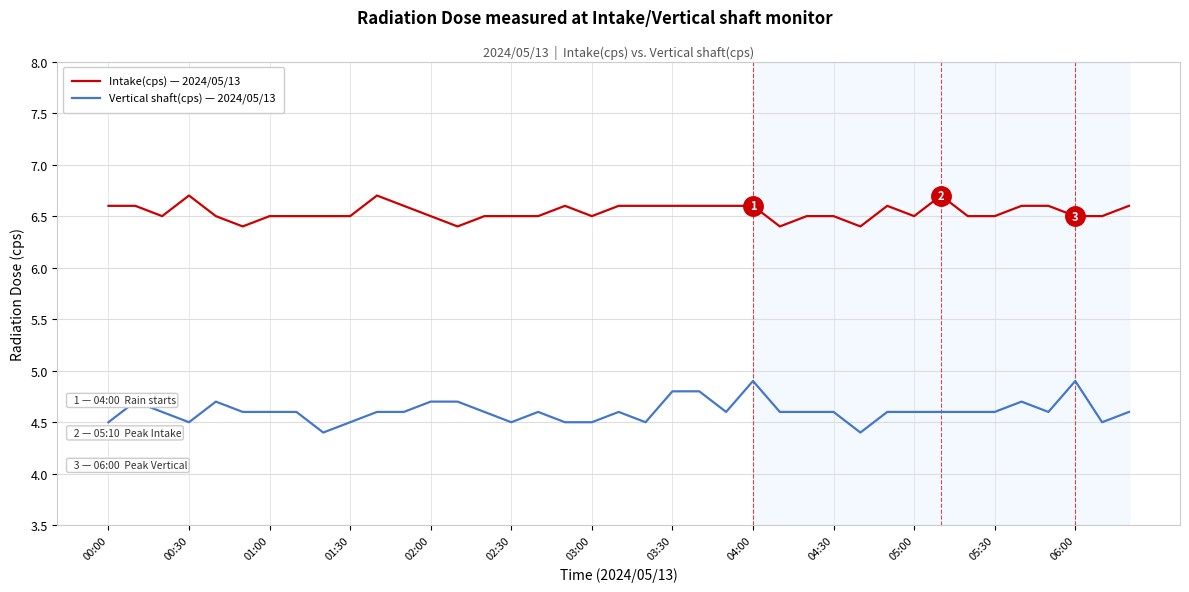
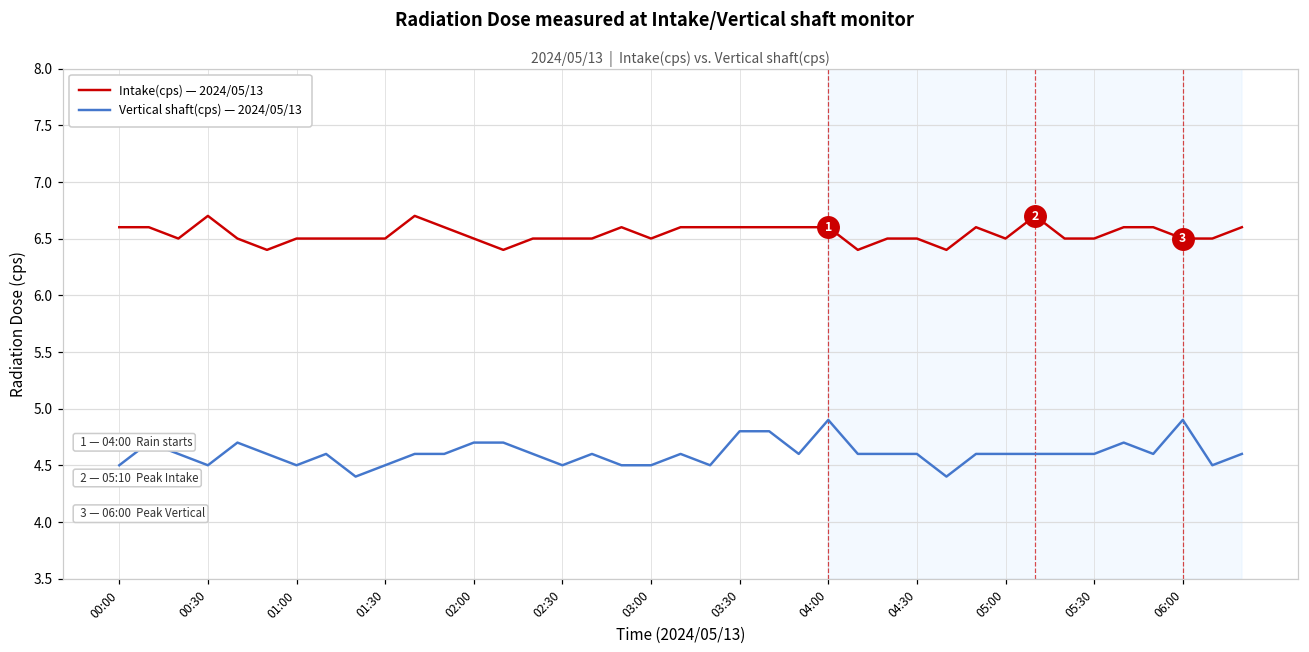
Vertical shaft(cps) — 2024/05/13, 01:00: 4.6 -> 4.5
